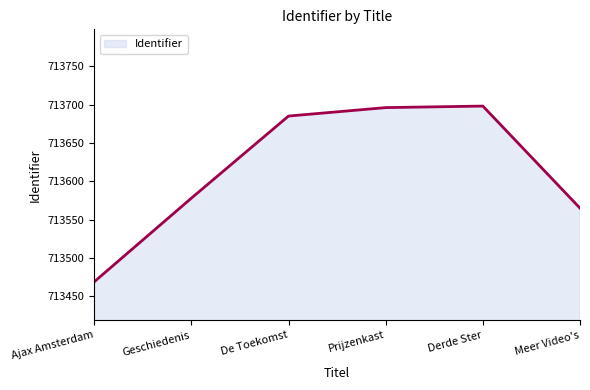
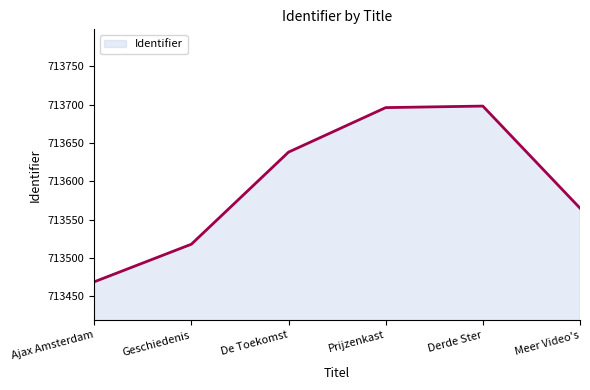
Geschiedenis: 713580 -> 713520
De Toekomst: 713690 -> 713640
